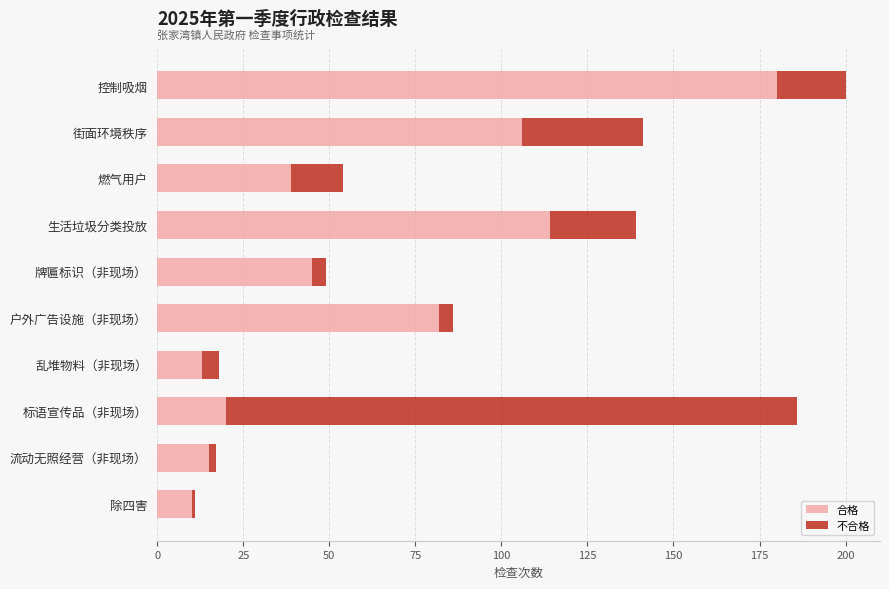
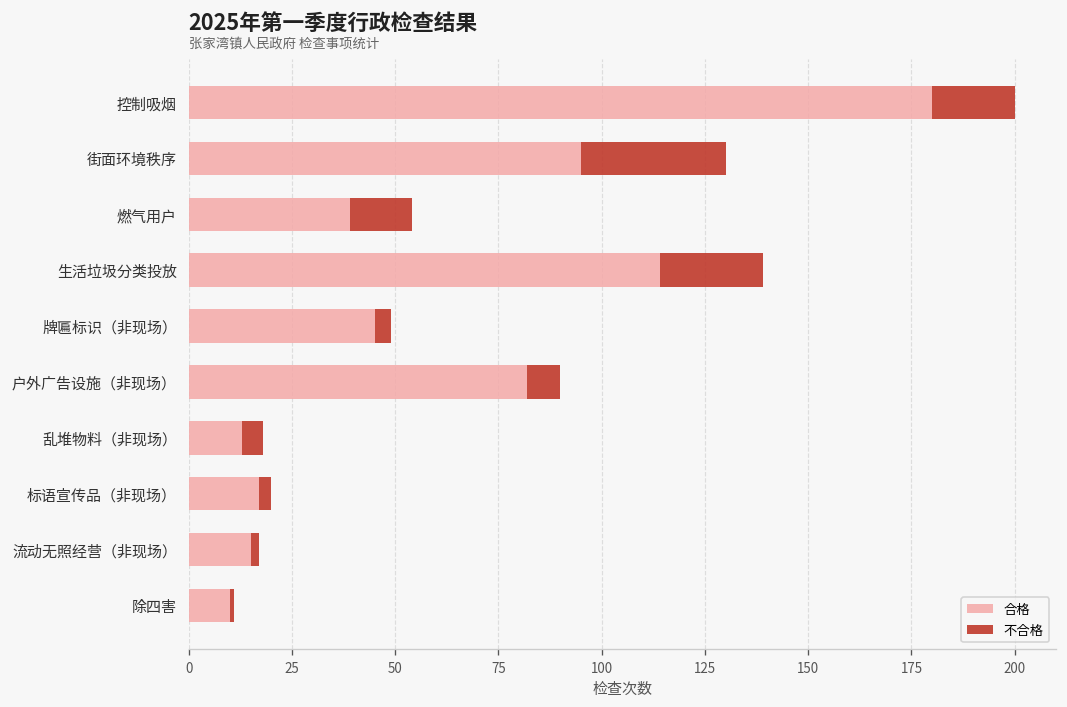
合格, 街面环境秩序: 106 -> 95
不合格, 户外广告设施（非现场）: 4 -> 8
合格, 标语宣传品（非现场）: 20 -> 17
不合格, 标语宣传品（非现场）: 166 -> 3
